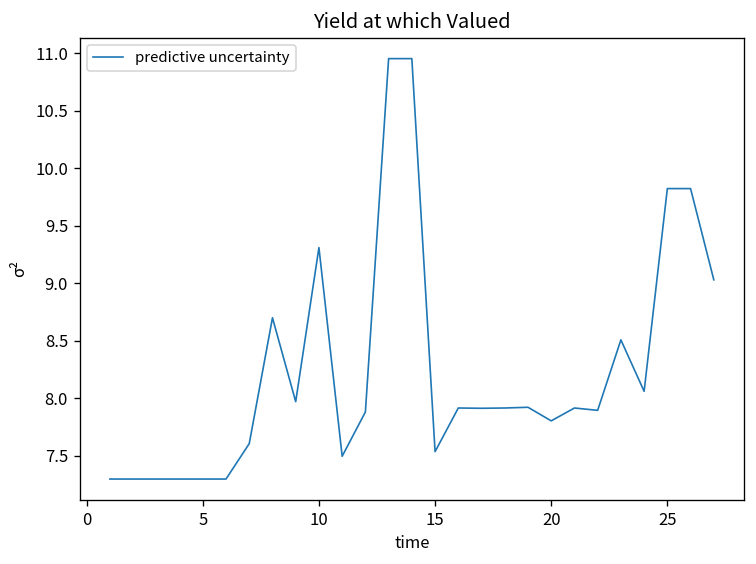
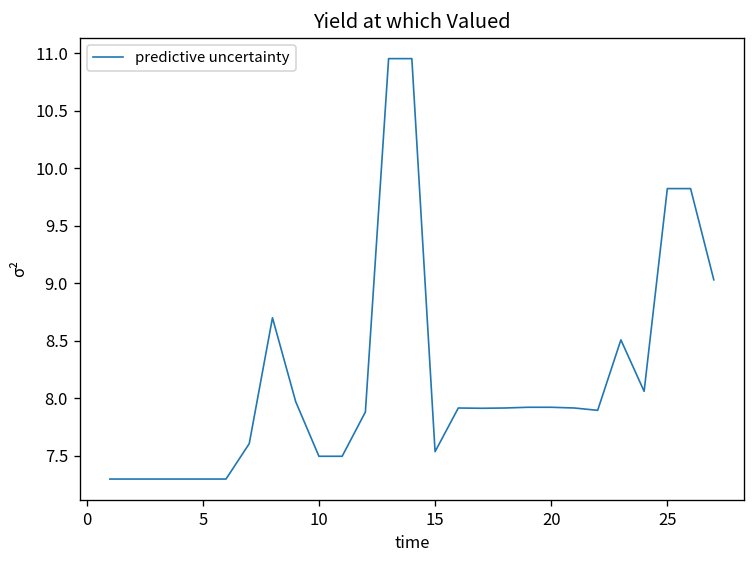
10: 9.3 -> 7.5
20: 7.8 -> 7.9
